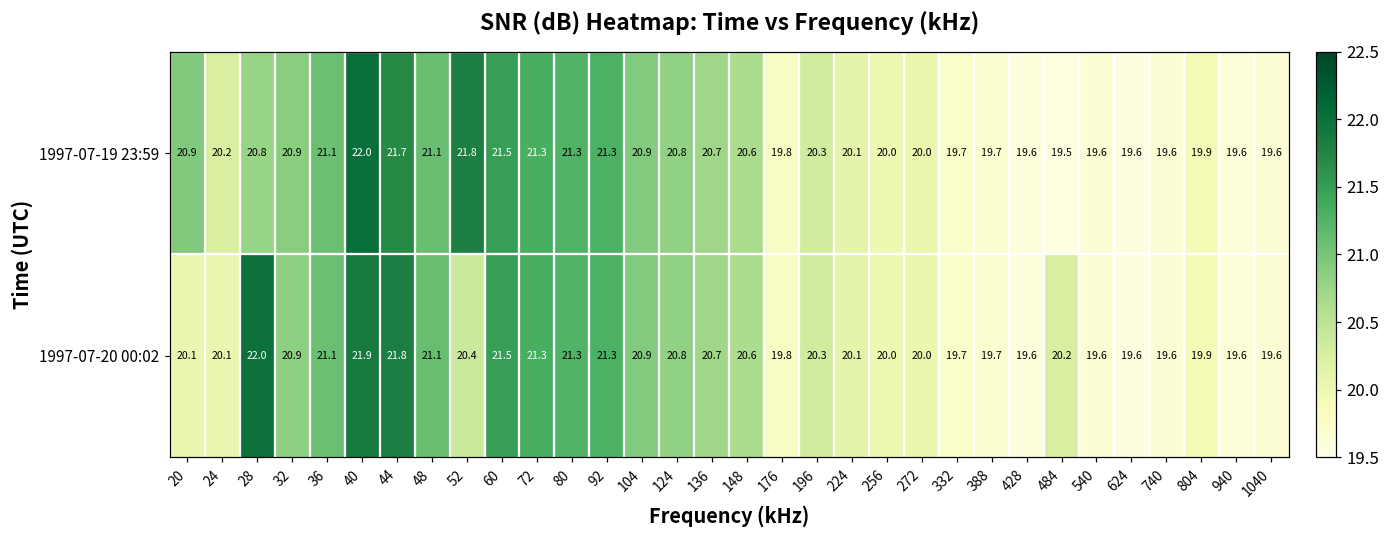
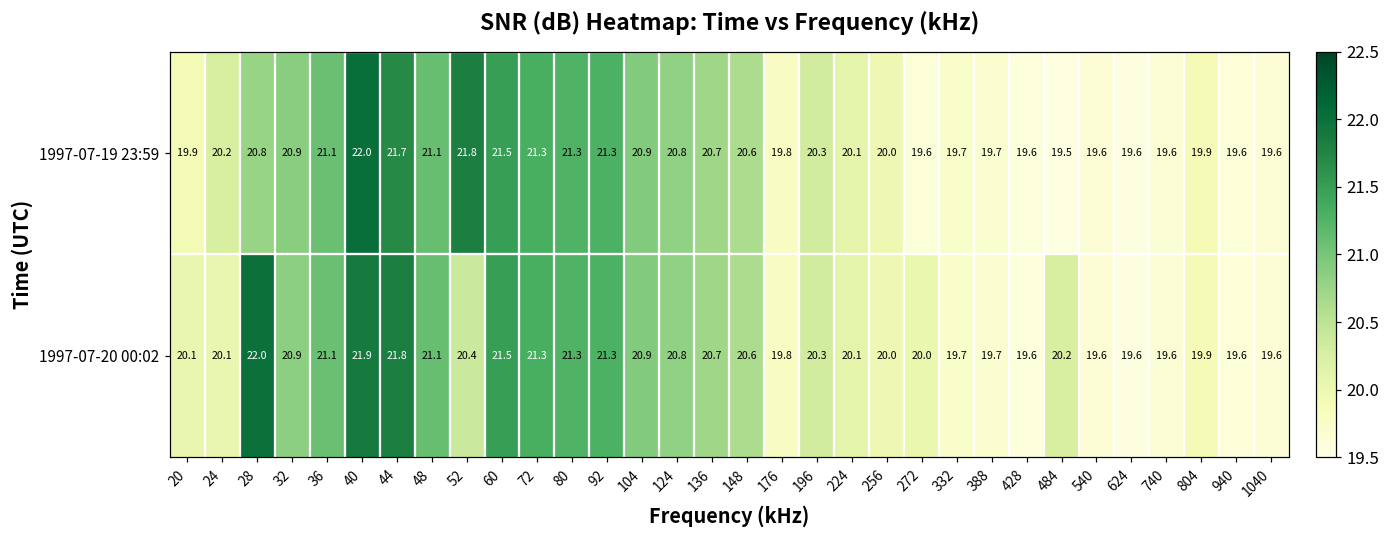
1997-07-19 23:59, 20: 20.9 -> 19.9
1997-07-19 23:59, 272: 20.0 -> 19.6
